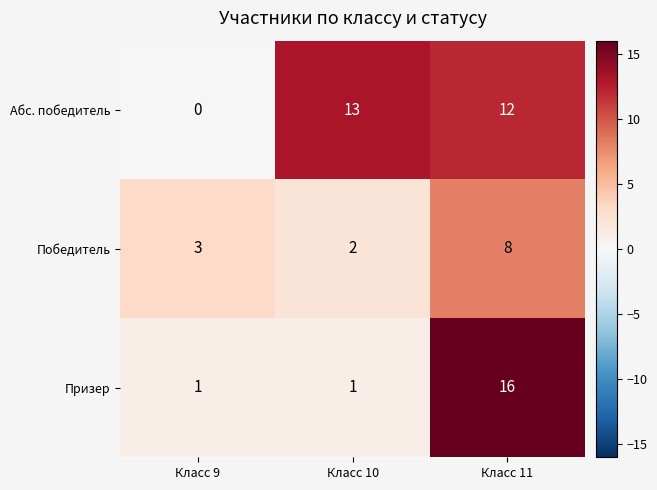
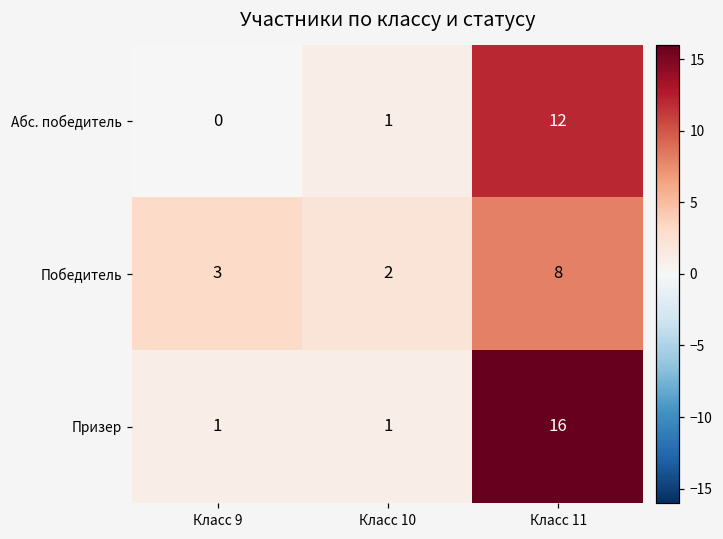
Абс. победитель, Класс 10: 13 -> 1
